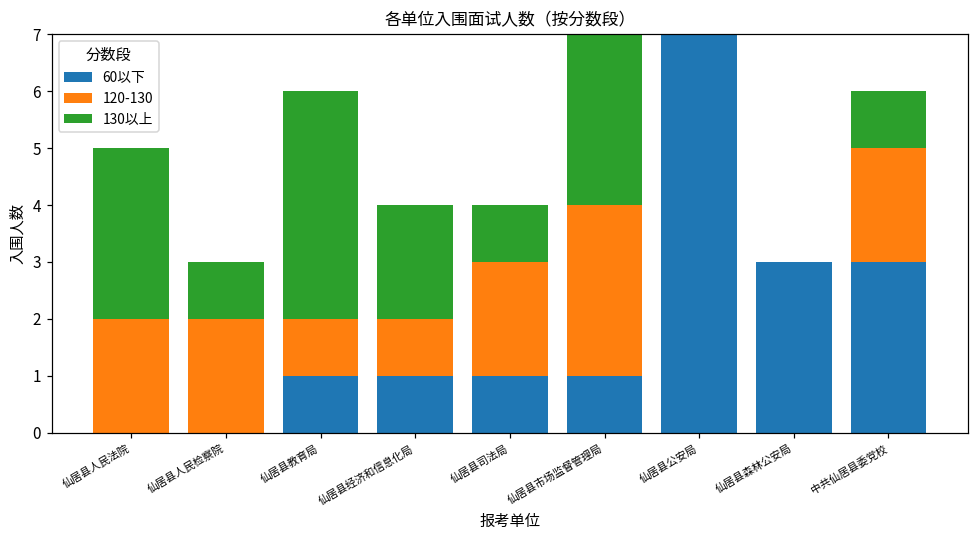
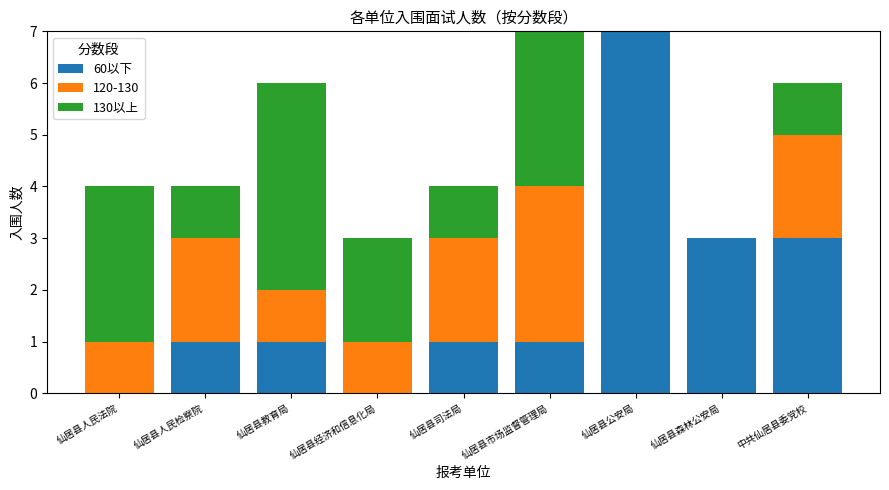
120-130, 仙居县人民法院: 2 -> 1
60以下, 仙居县人民检察院: 0 -> 1
60以下, 仙居县经济和信息化局: 1 -> 0
